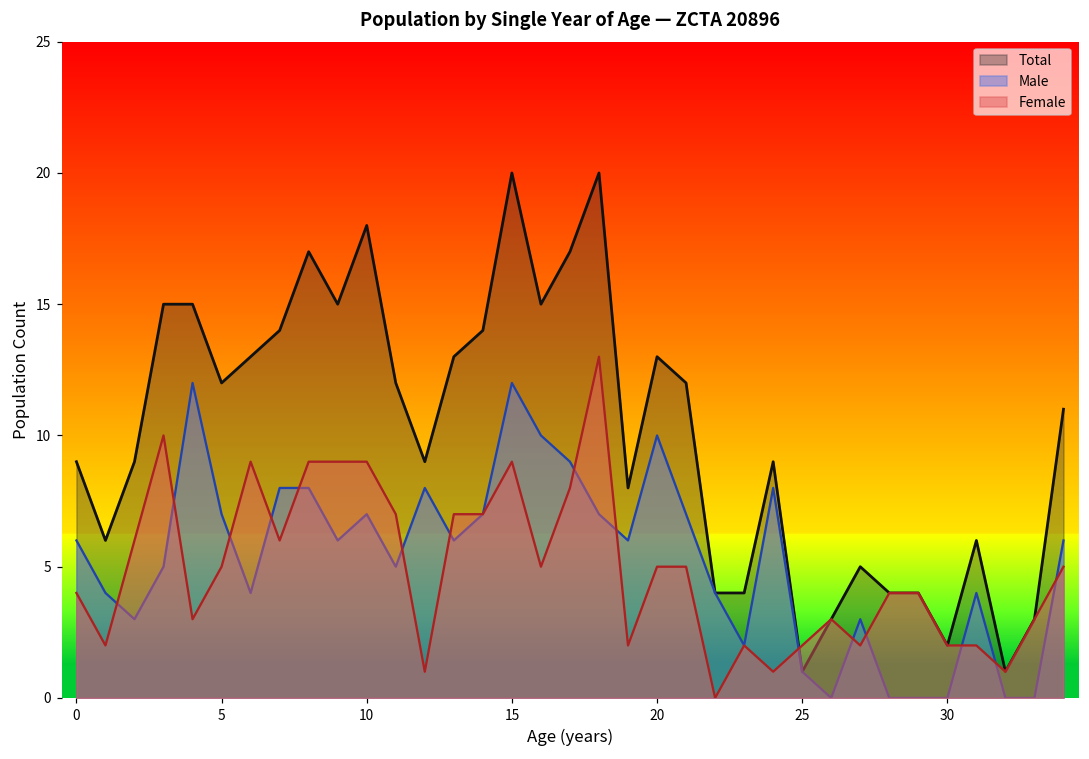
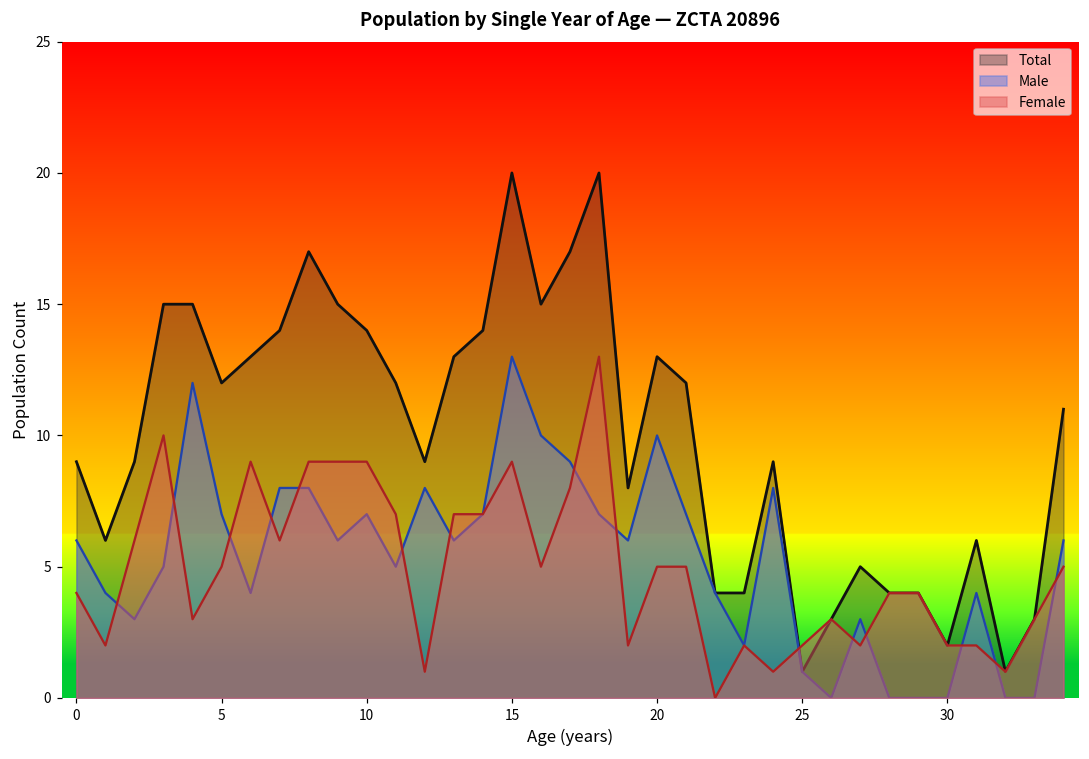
Total, 10: 18 -> 14
Male, 15: 12 -> 13
